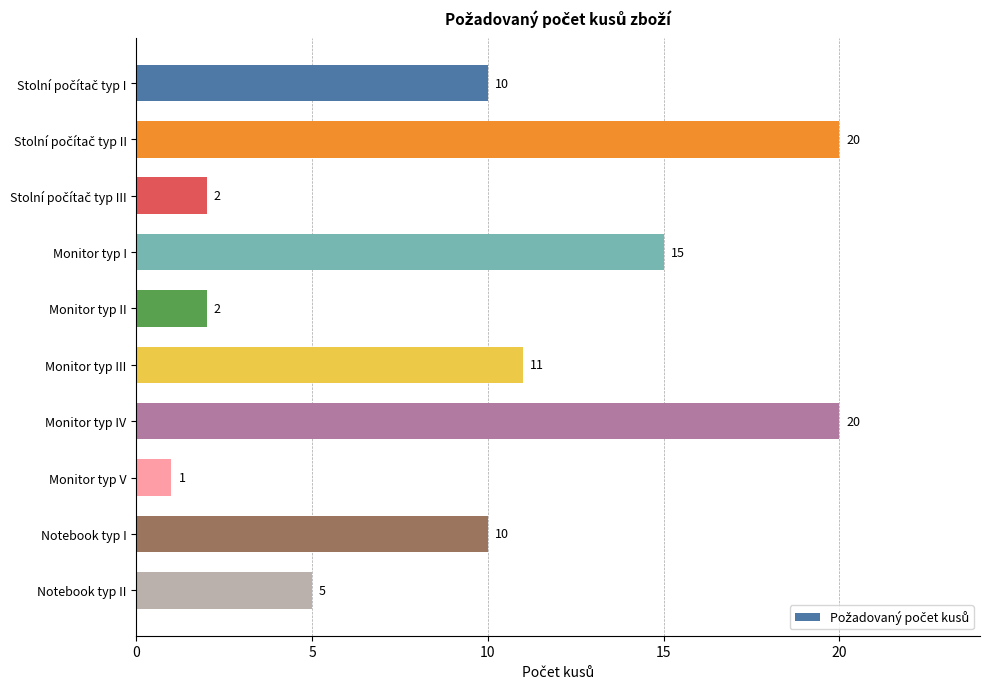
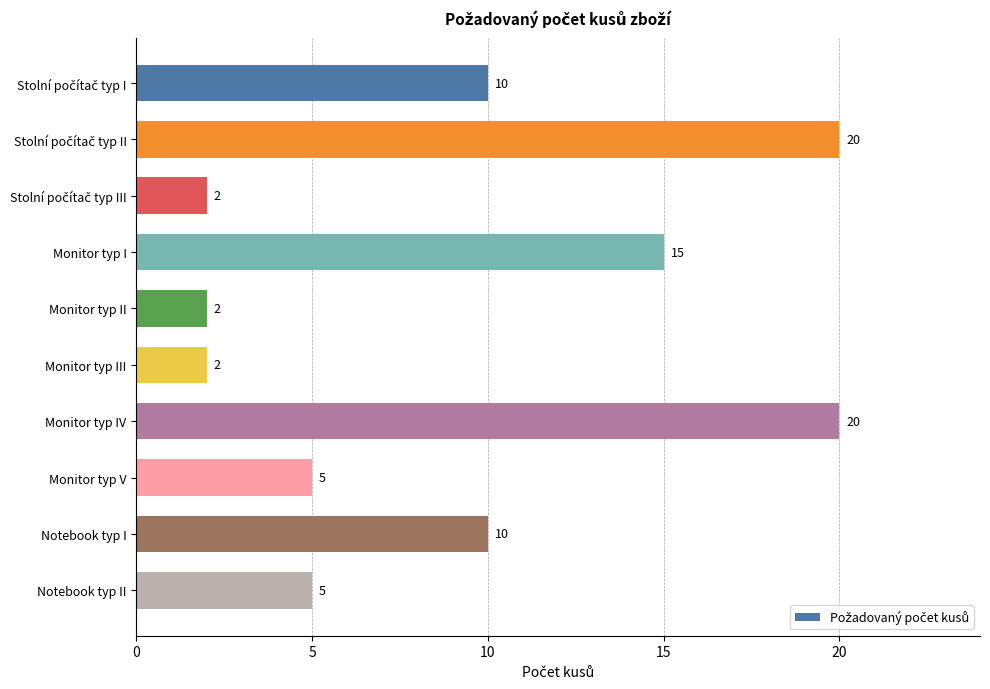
Monitor typ III: 11 -> 2
Monitor typ V: 1 -> 5
